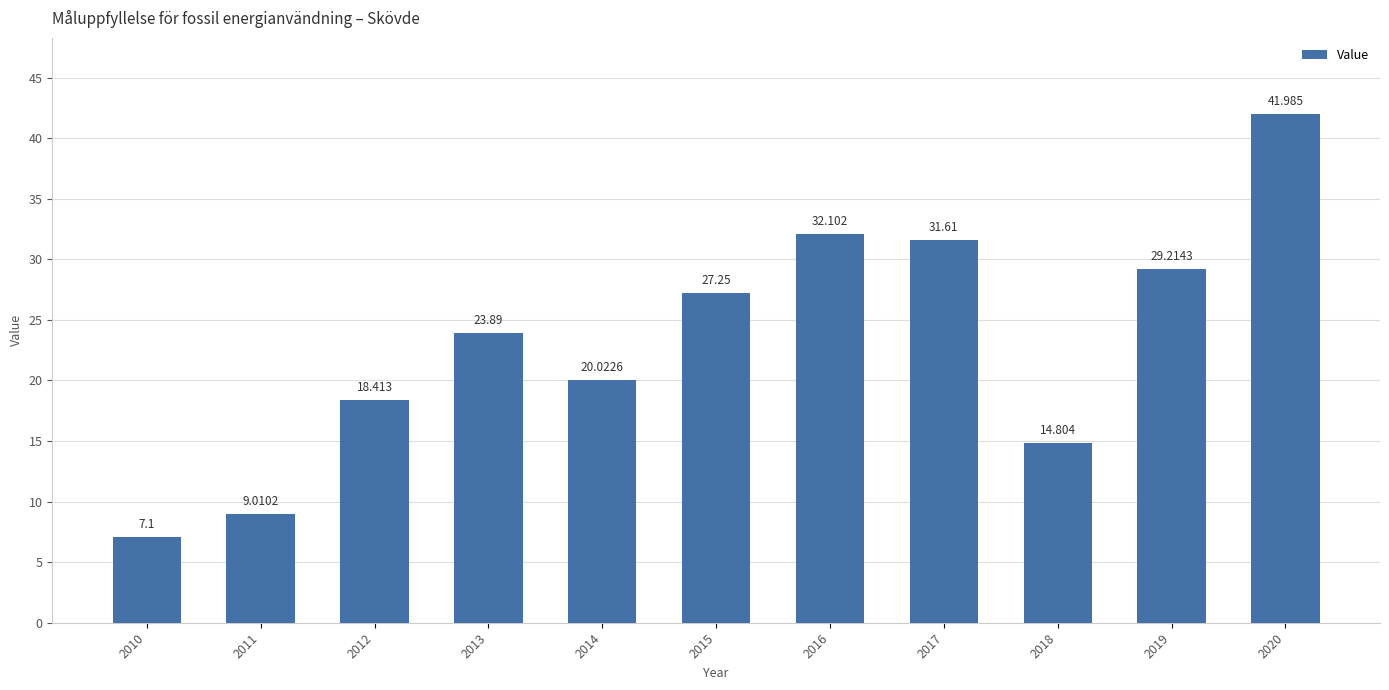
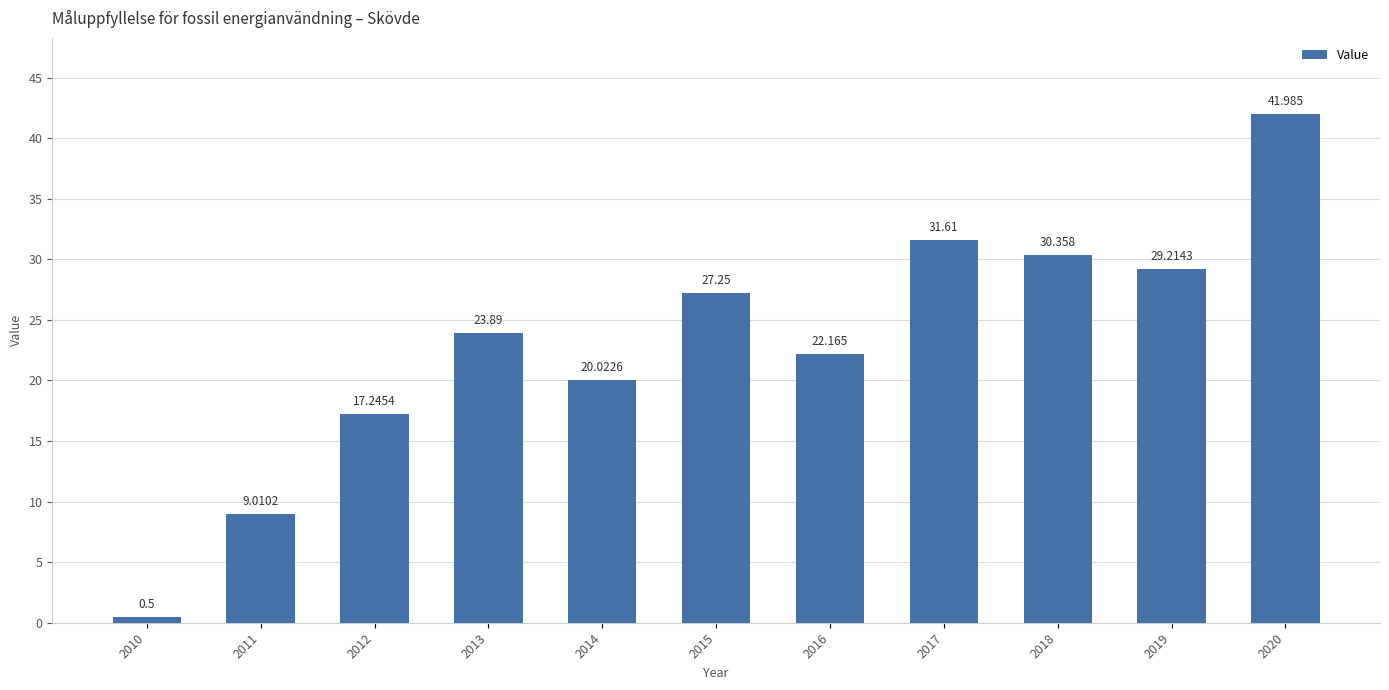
2010: 7.1 -> 0.5
2012: 18.413 -> 17.2454
2016: 32.102 -> 22.165
2018: 14.804 -> 30.358
